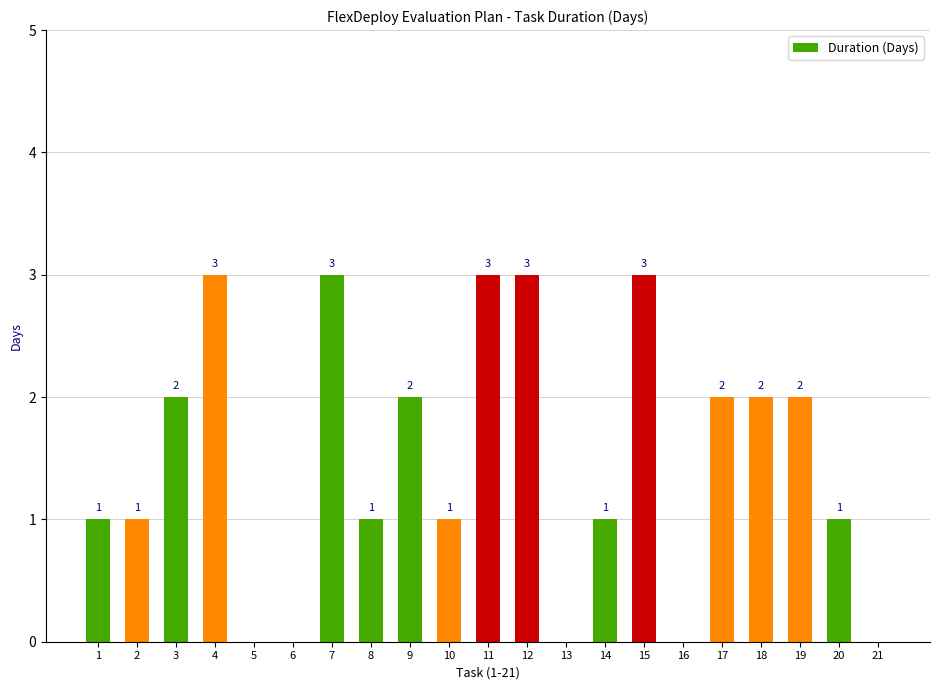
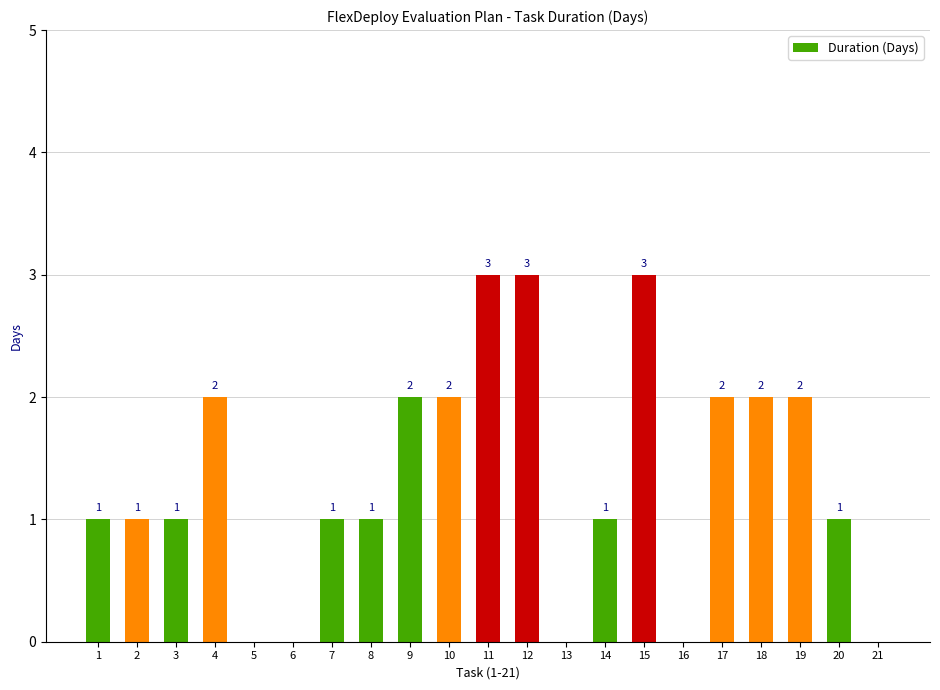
3: 2 -> 1
4: 3 -> 2
7: 3 -> 1
10: 1 -> 2
